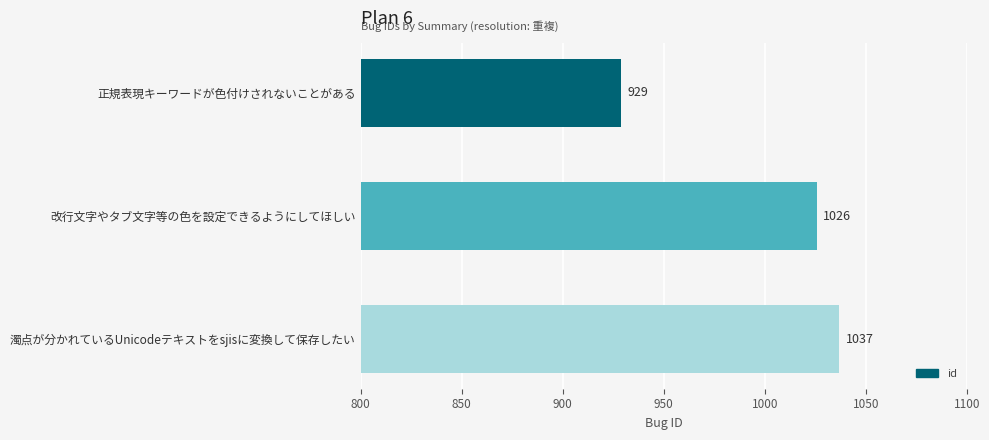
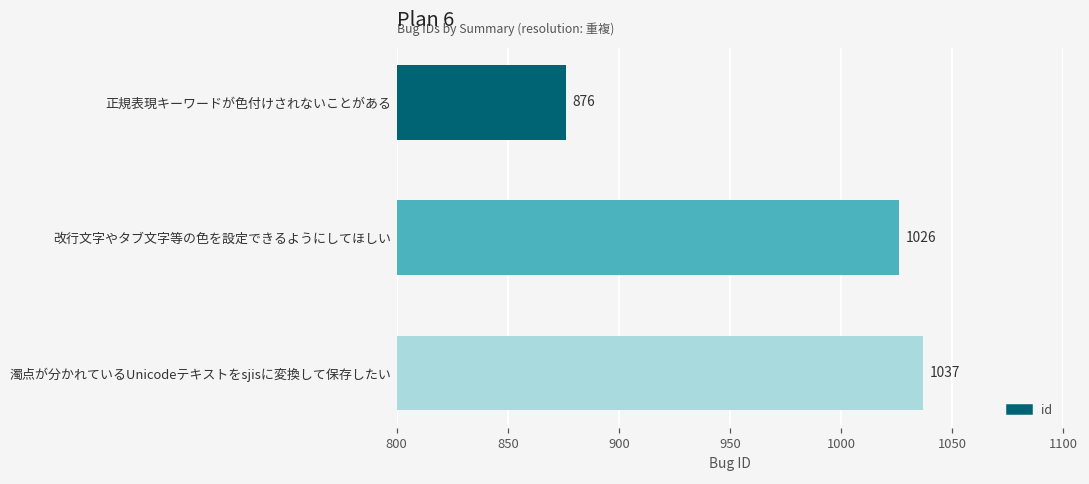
正規表現キーワードが色付けされないことがある: 929 -> 876
